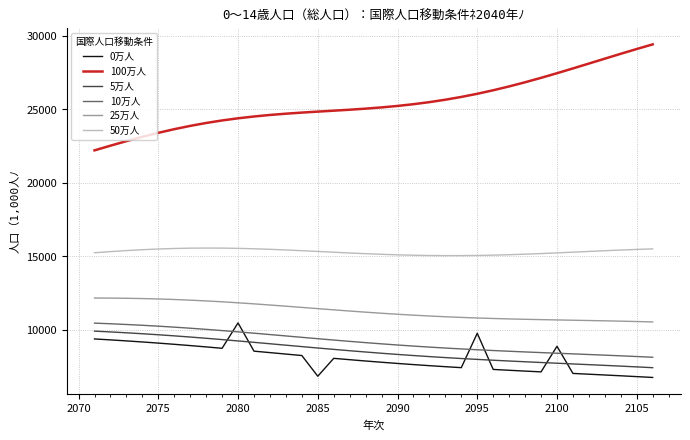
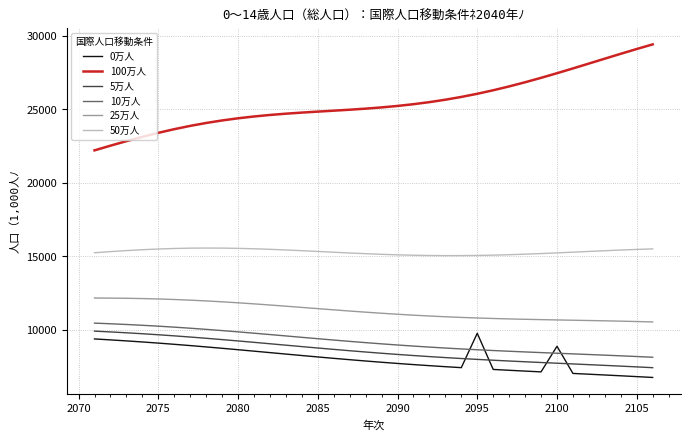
0万人, 2080: 10500 -> 8700
0万人, 2085: 6800 -> 8200
